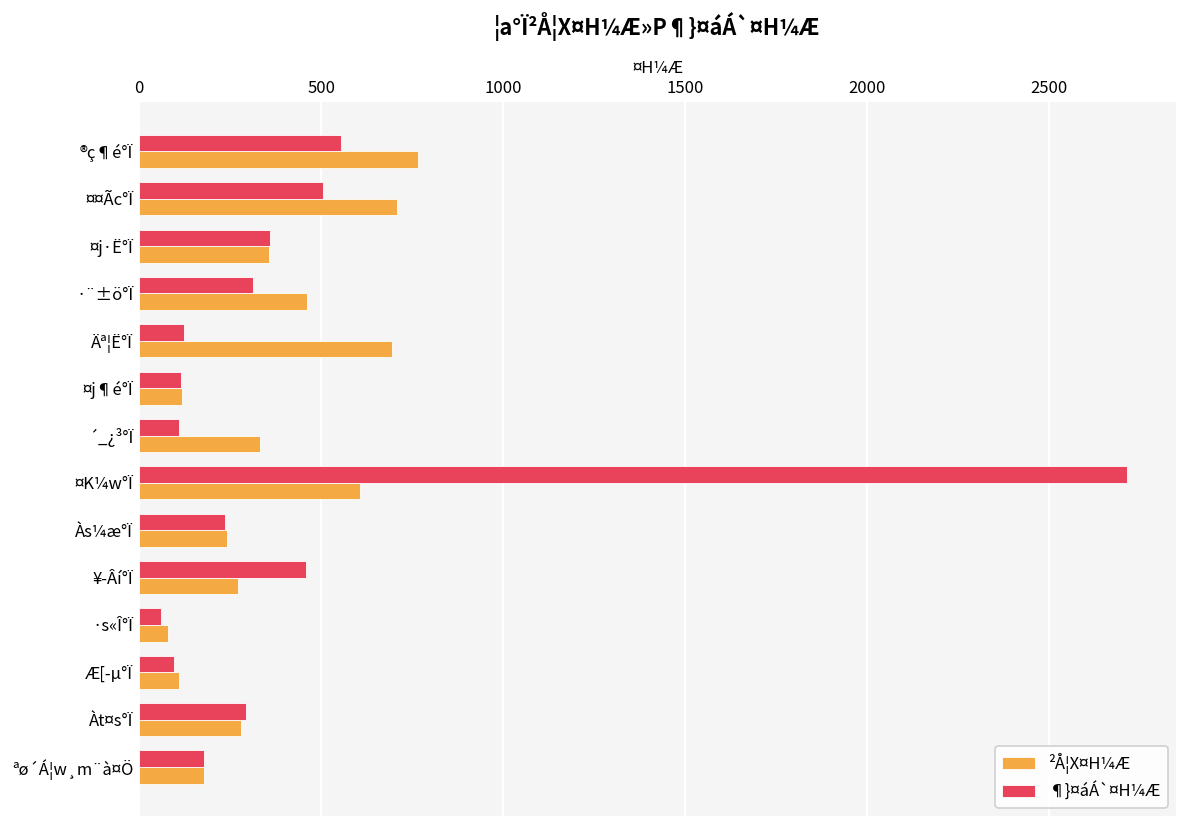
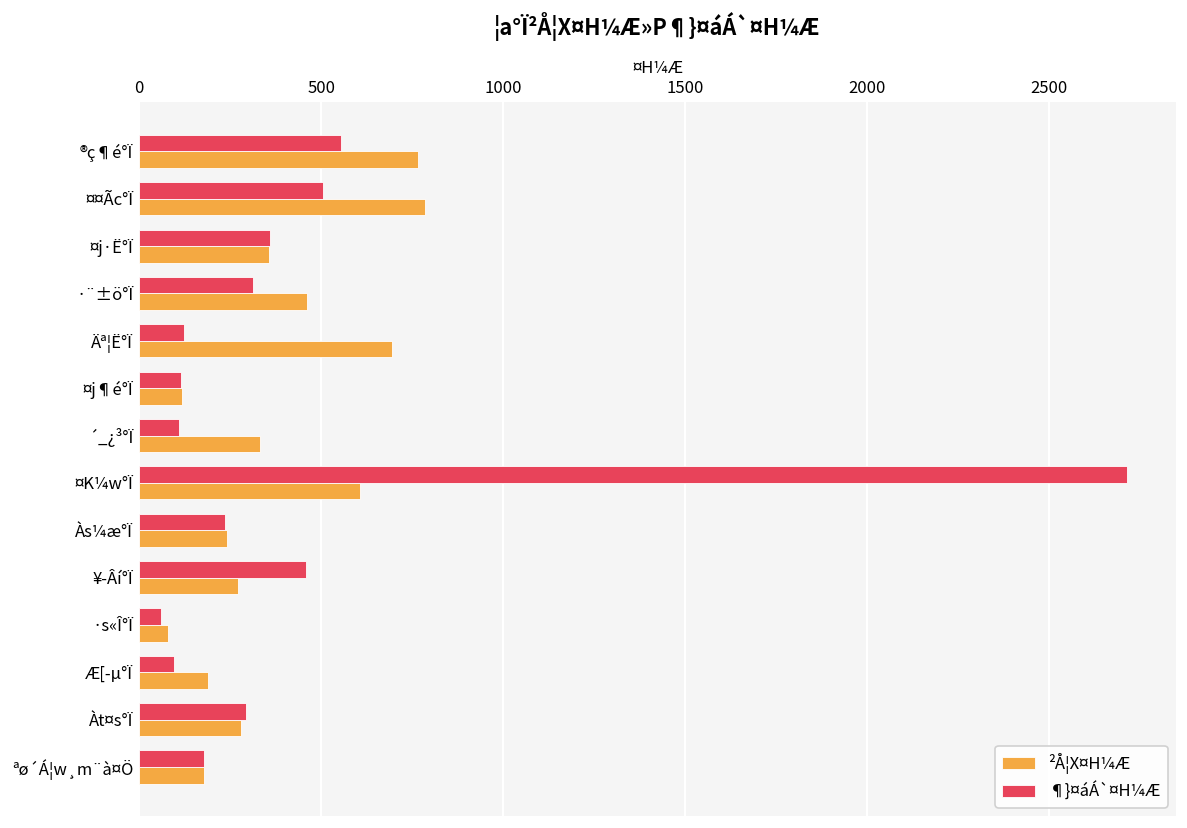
²Å¦X¤H¼Æ, ¤¤Ãc°Ï: 710 -> 790
²Å¦X¤H¼Æ, Æ[­µ°Ï: 110 -> 190
